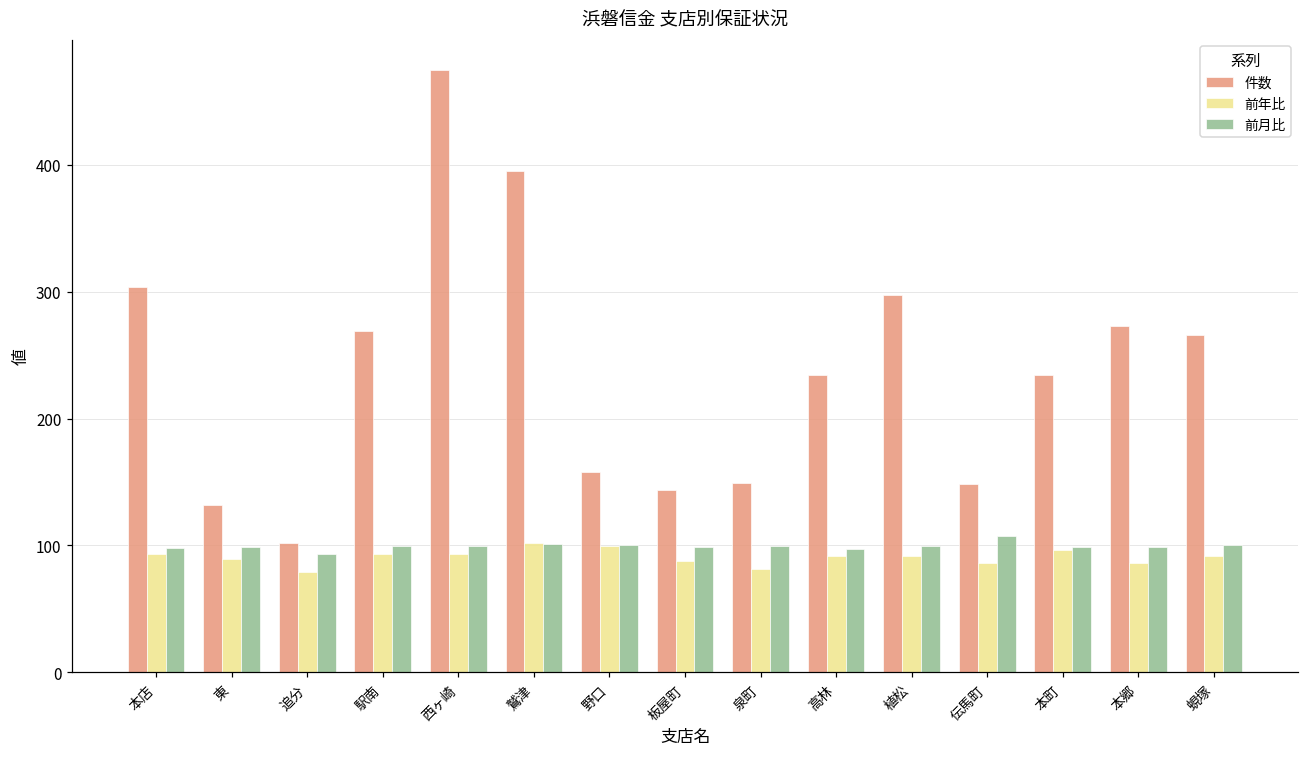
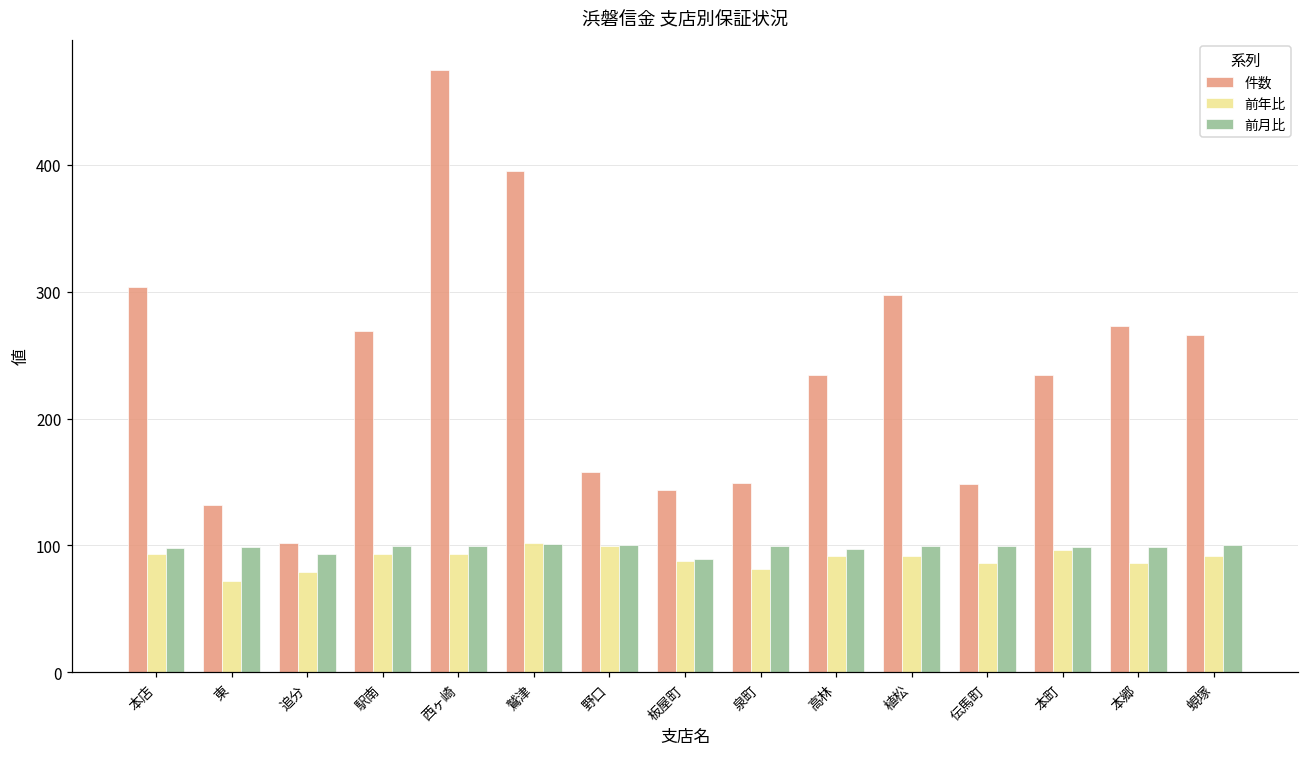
前年比, 東: 89 -> 72
前月比, 板屋町: 99 -> 89
前月比, 伝馬町: 108 -> 99
